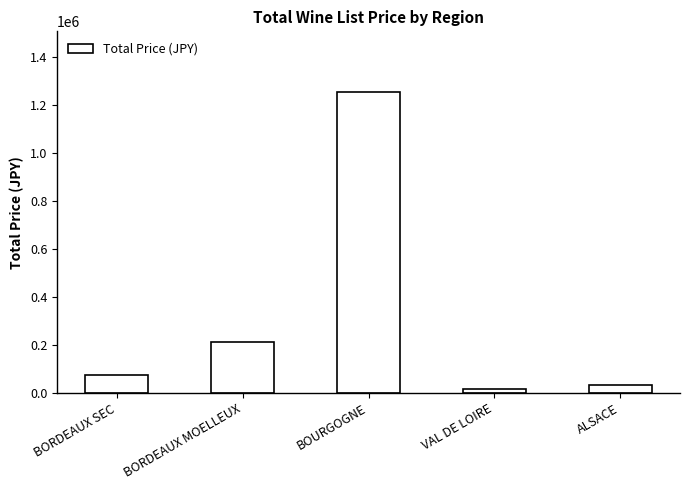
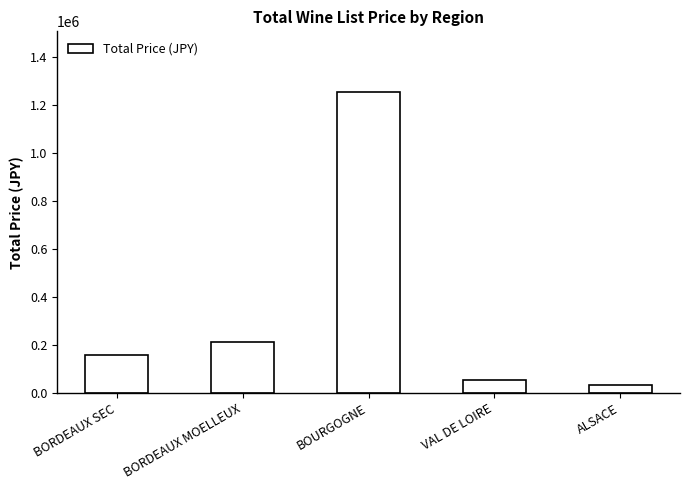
BORDEAUX SEC: 80000 -> 160000
VAL DE LOIRE: 20000 -> 50000
